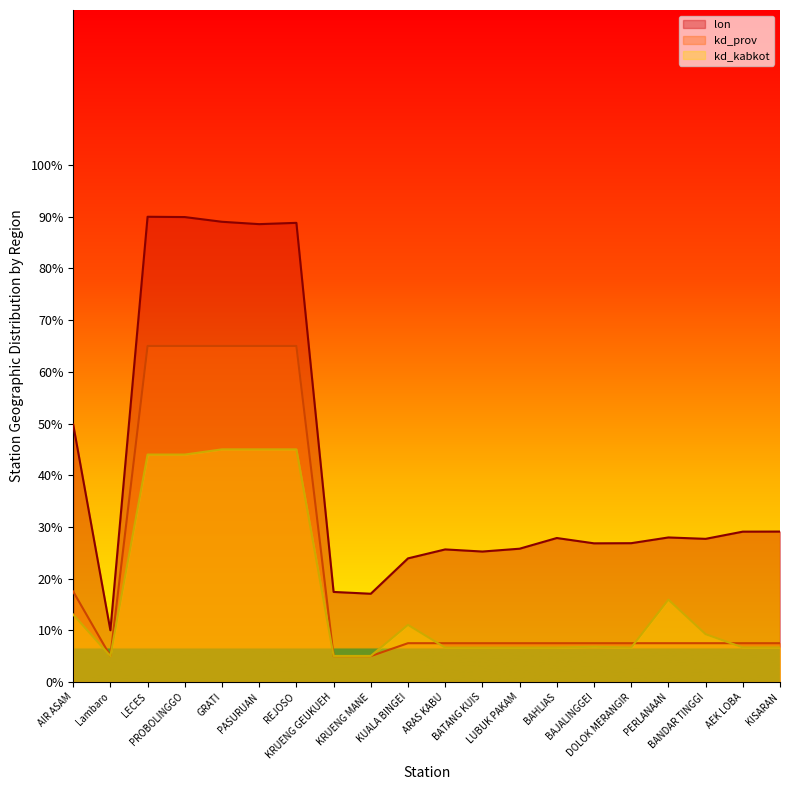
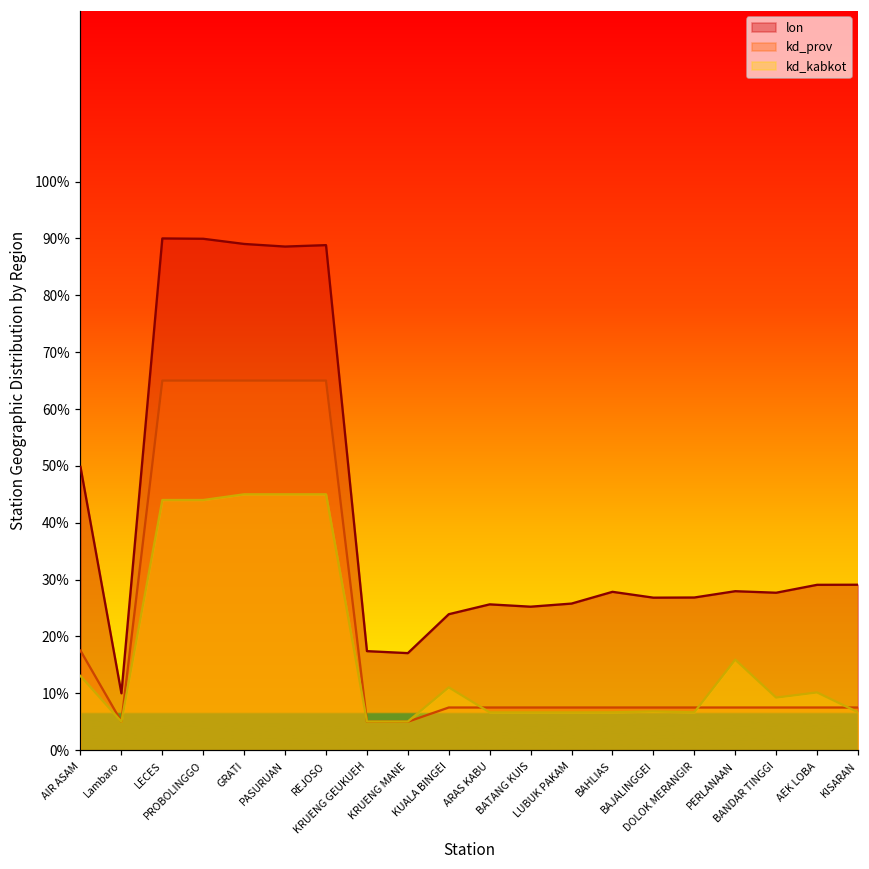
kd_kabkot, AEK LOBA: 7% -> 10%
